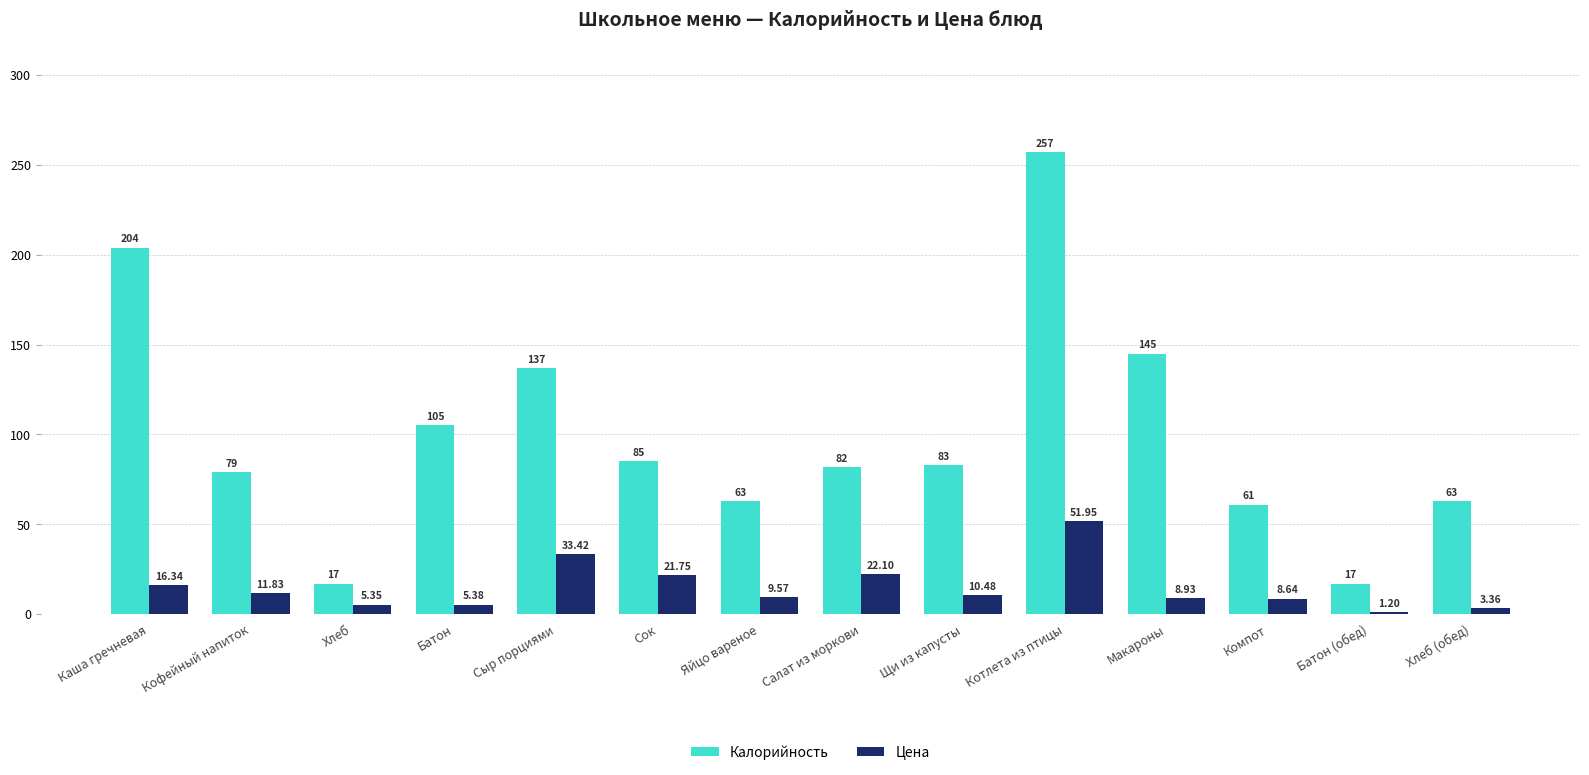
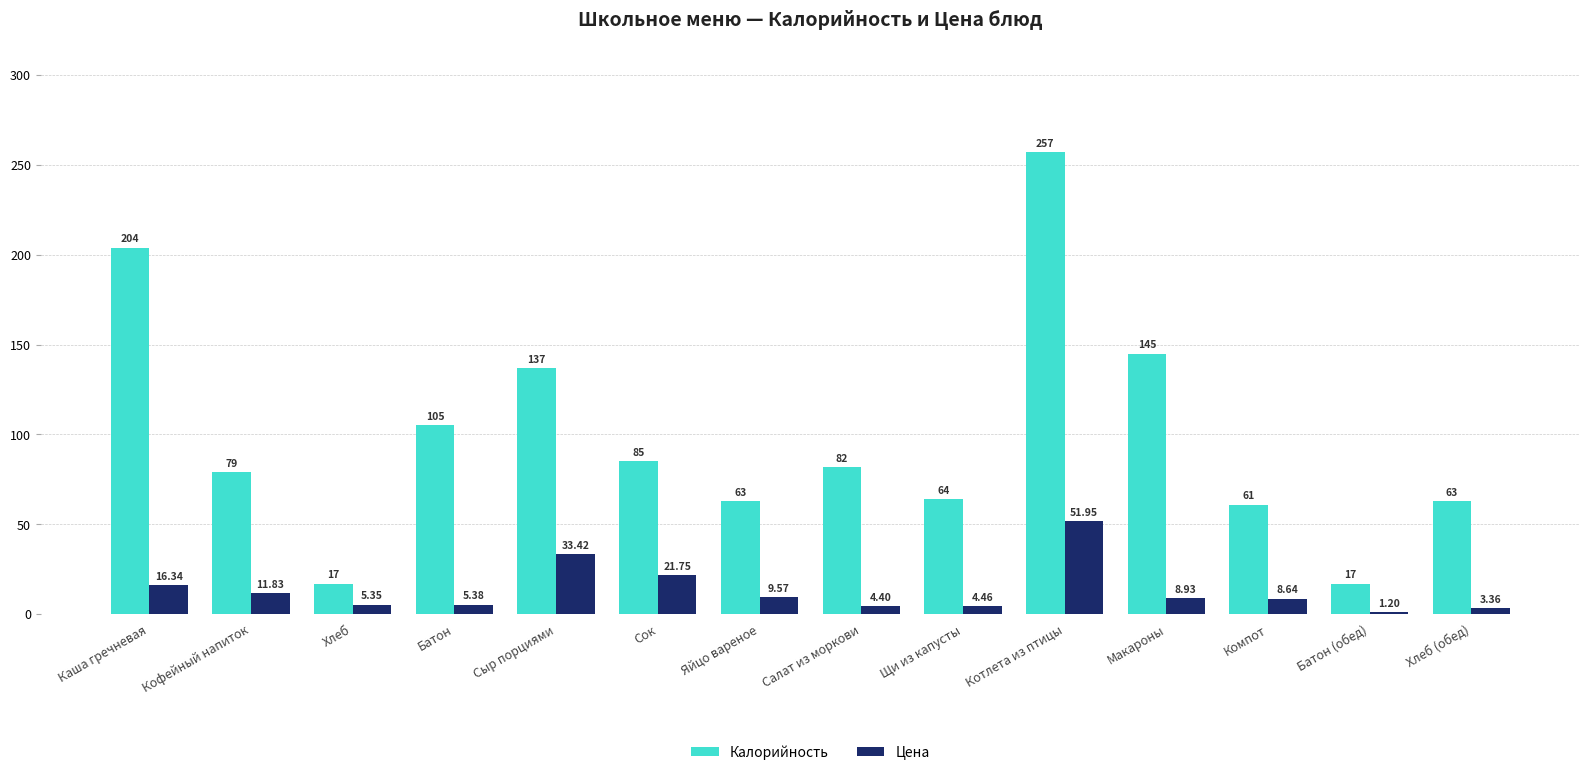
Цена, Салат из моркови: 22.10 -> 4.40
Калорийность, Щи из капусты: 83 -> 64
Цена, Щи из капусты: 10.48 -> 4.46
